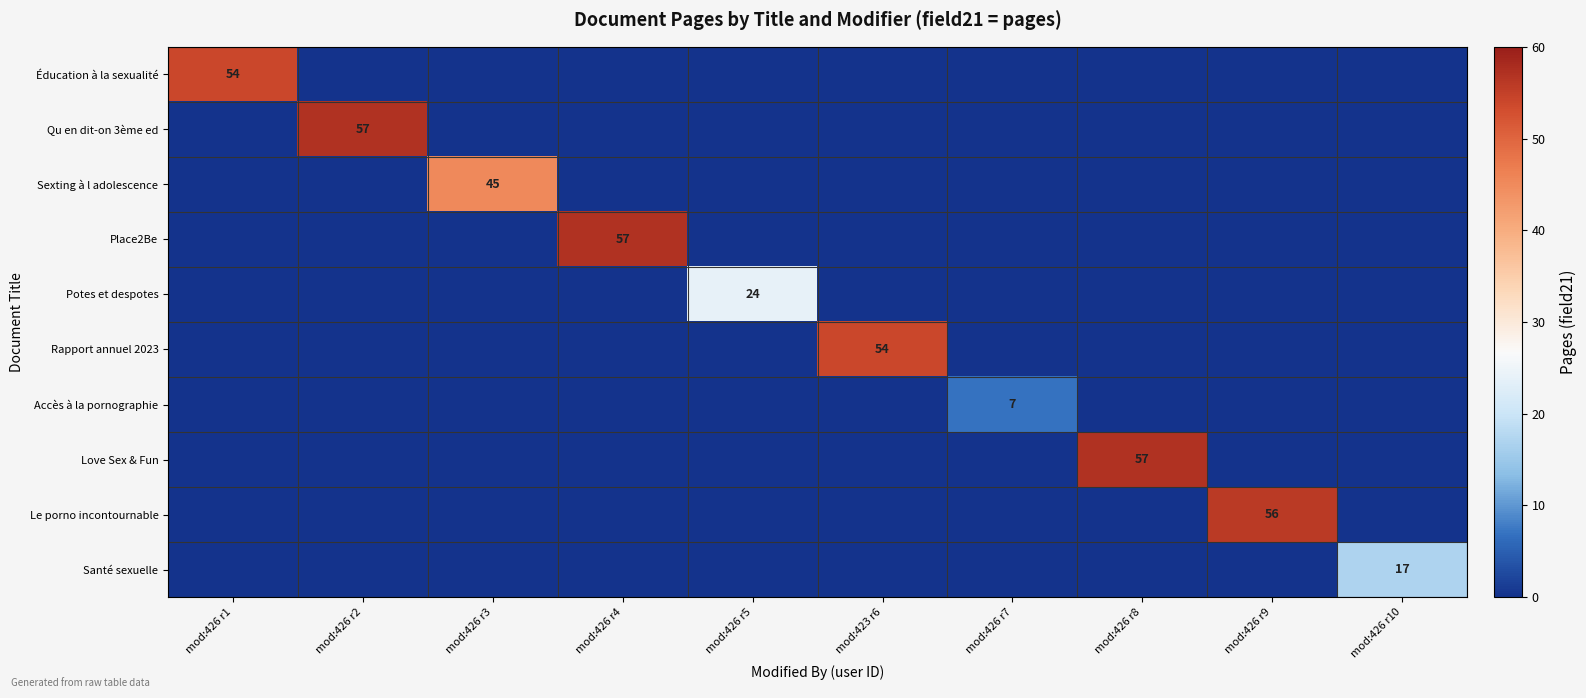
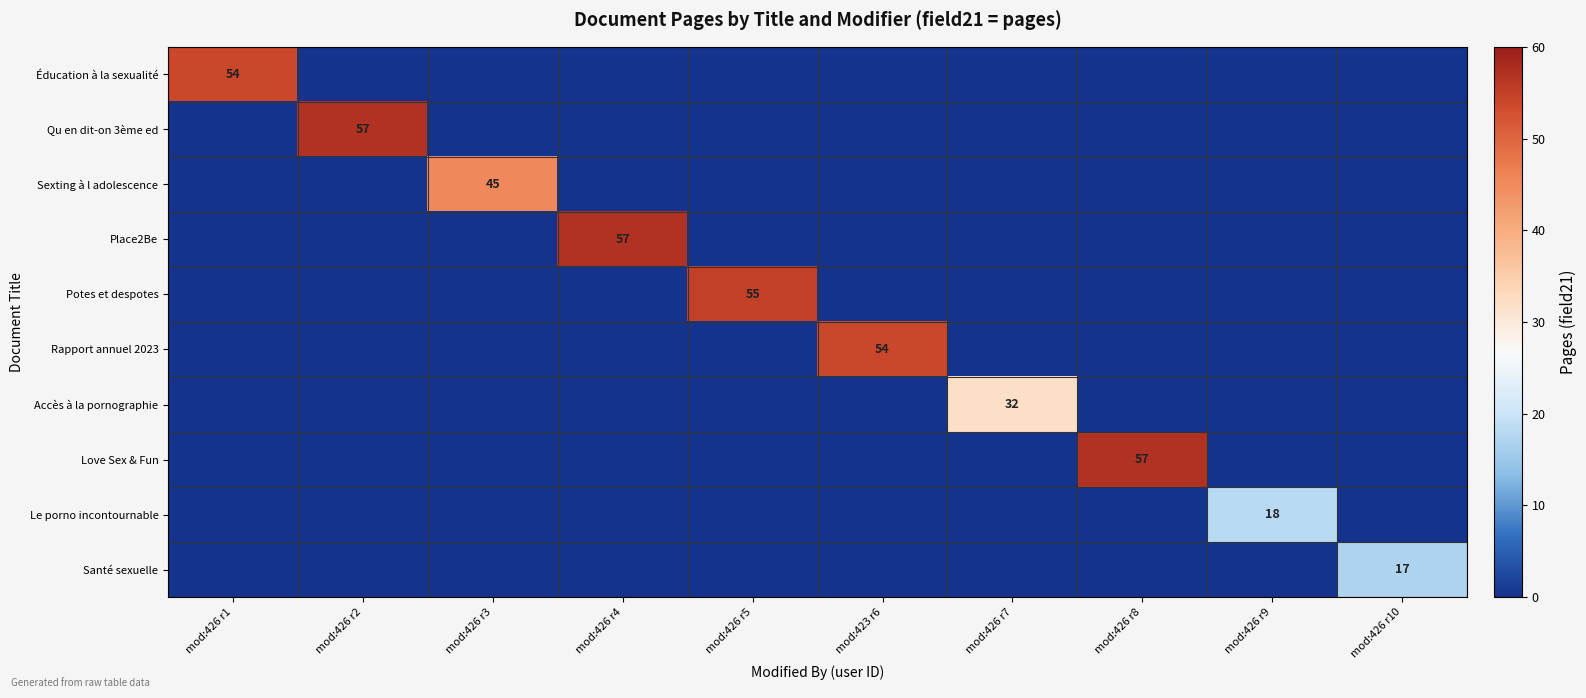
Potes et despotes, mod:426 r5: 24 -> 55
Accès à la pornographie, mod:426 r7: 7 -> 32
Le porno incontournable, mod:426 r9: 56 -> 18
